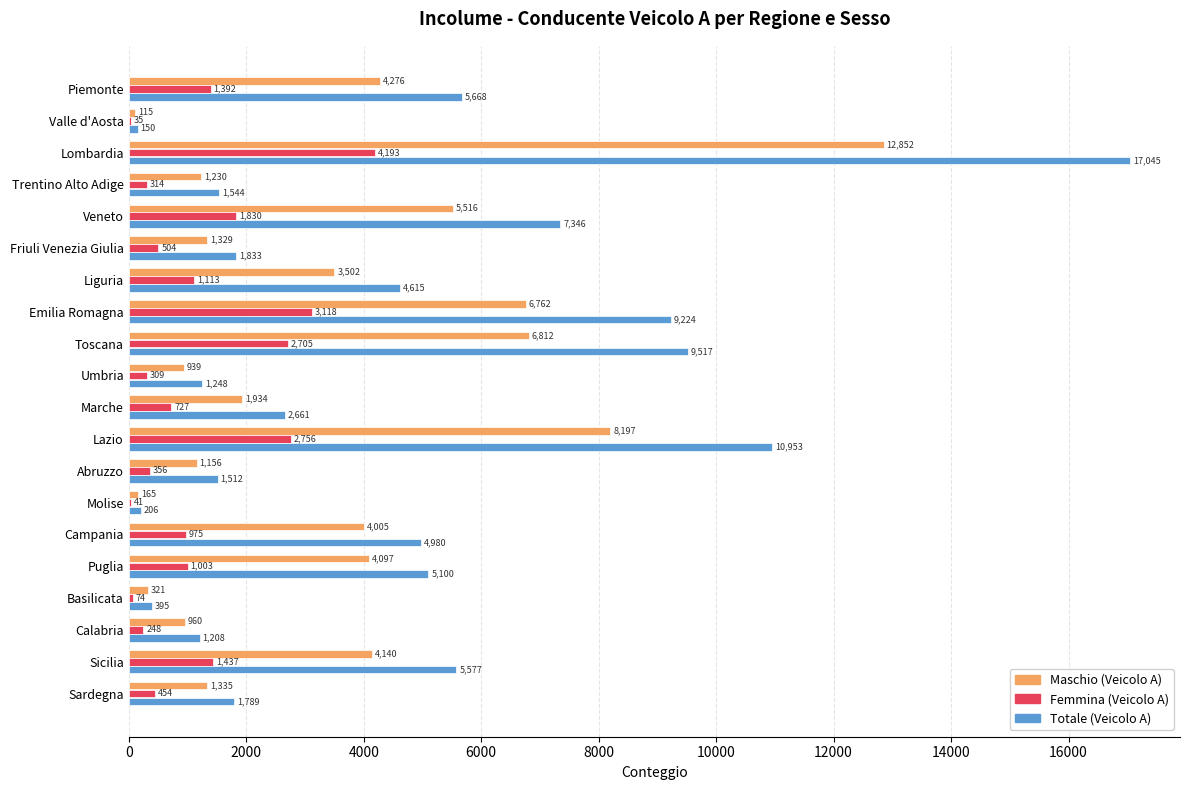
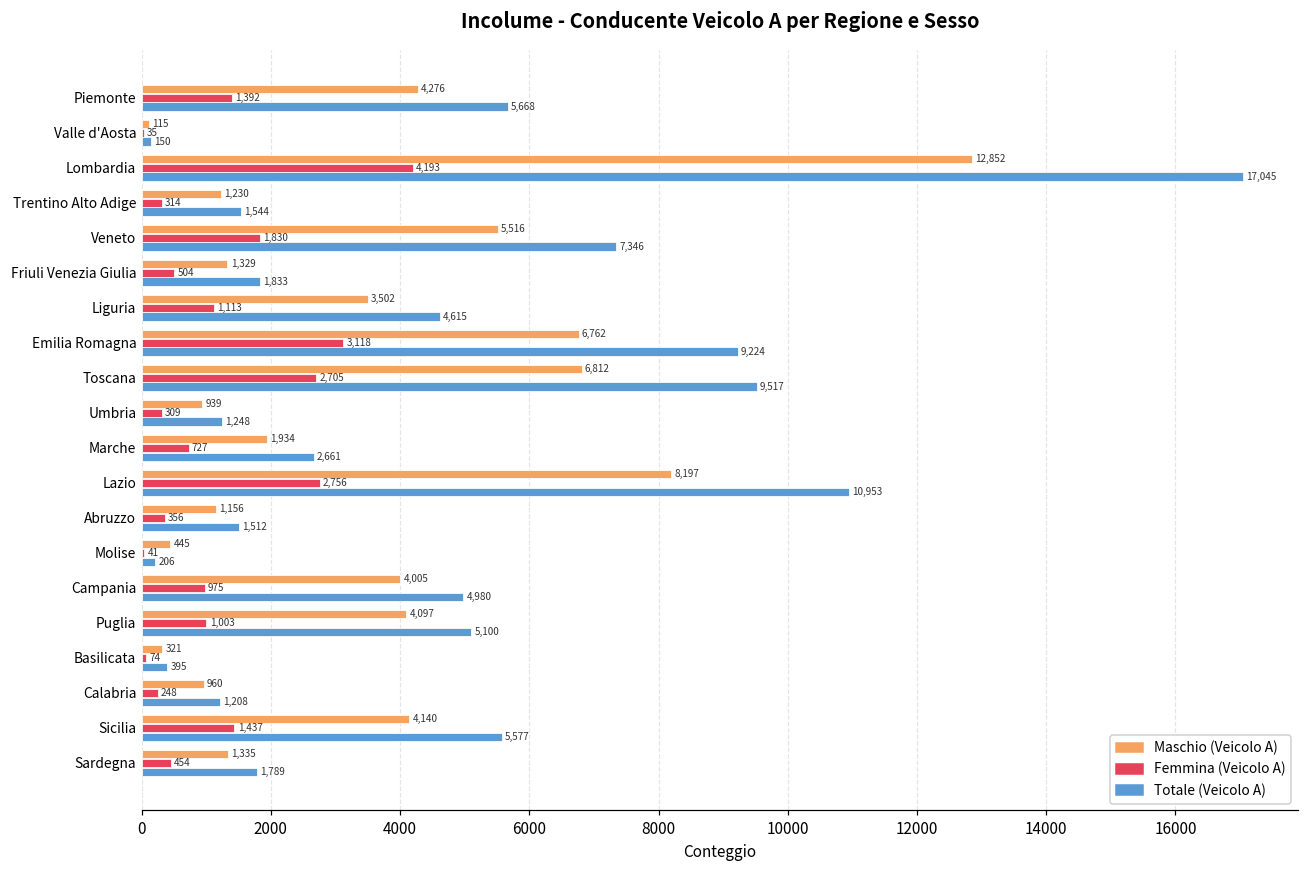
Maschio (Veicolo A), Molise: 165 -> 445
